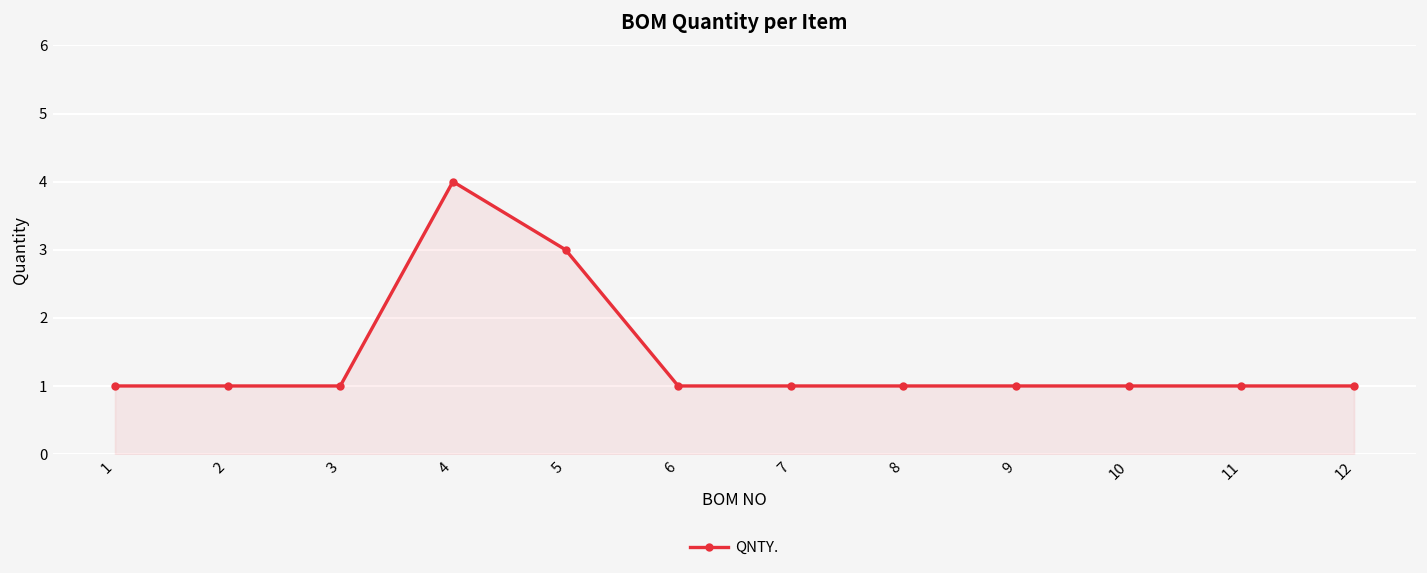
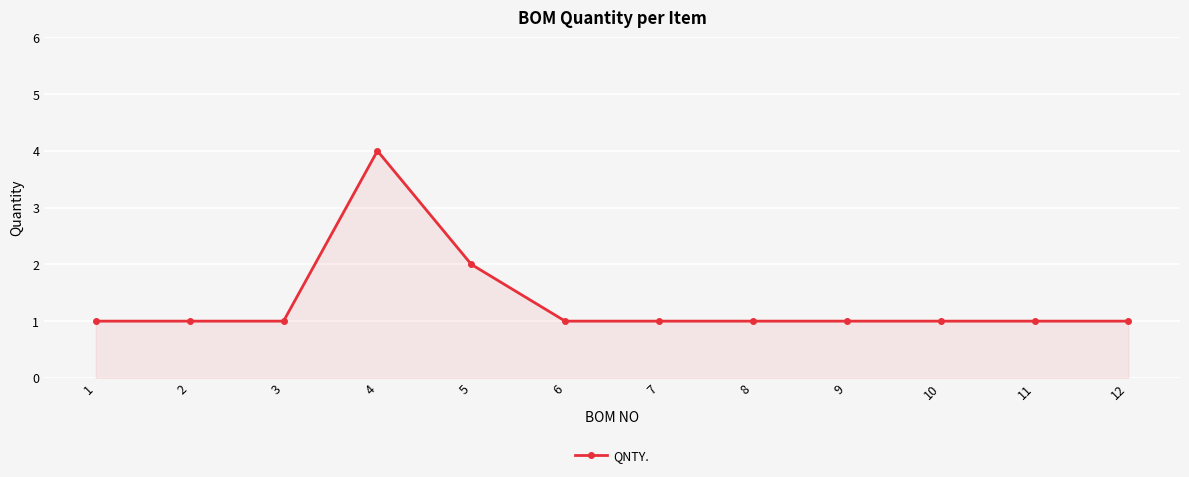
5: 3 -> 2
